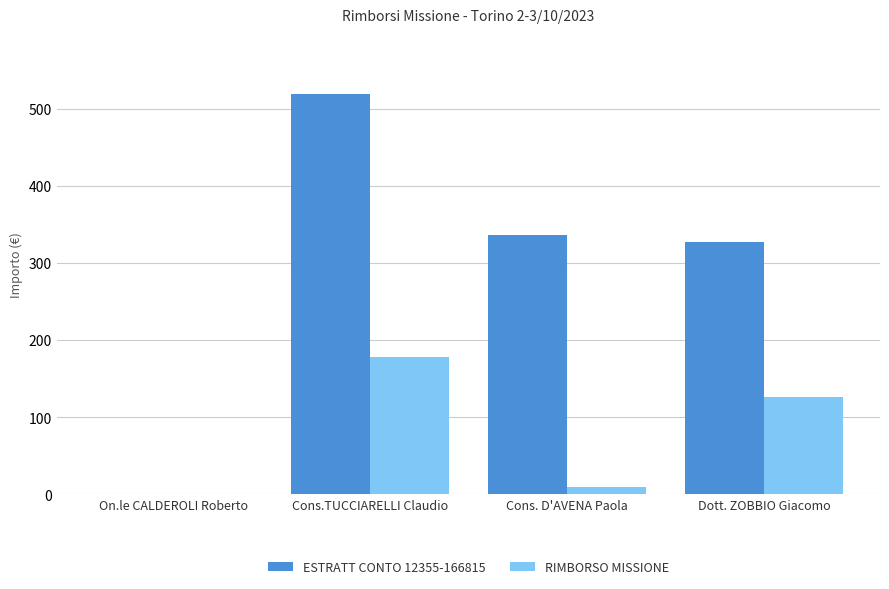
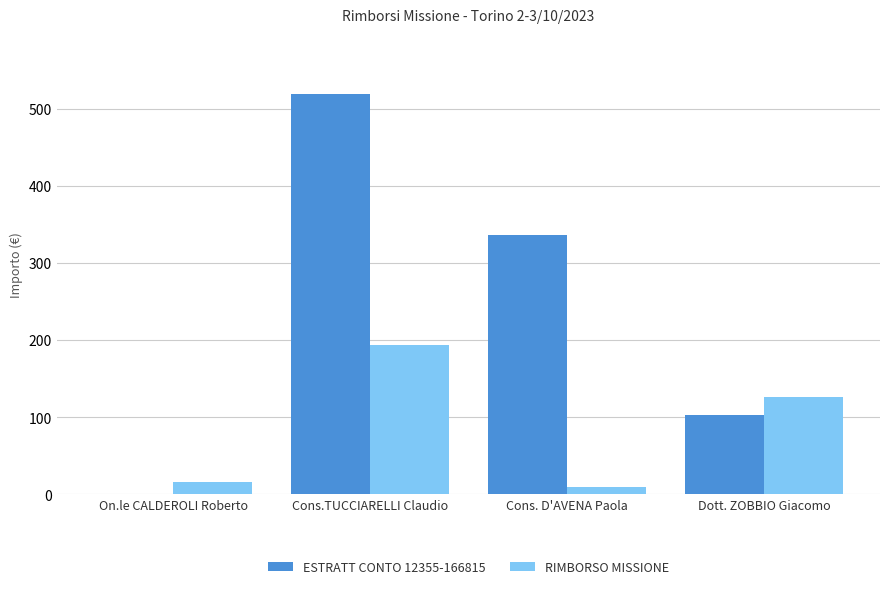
RIMBORSO MISSIONE, On.le CALDEROLI Roberto: 0 -> 20
RIMBORSO MISSIONE, Cons.TUCCIARELLI Claudio: 180 -> 190
ESTRATT CONTO 12355-166815, Dott. ZOBBIO Giacomo: 330 -> 100
